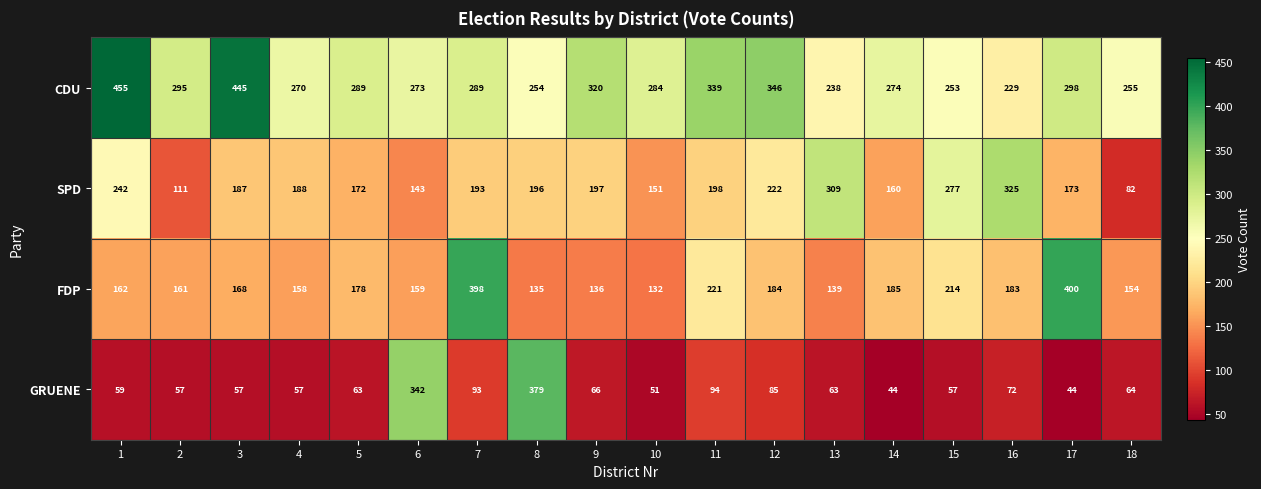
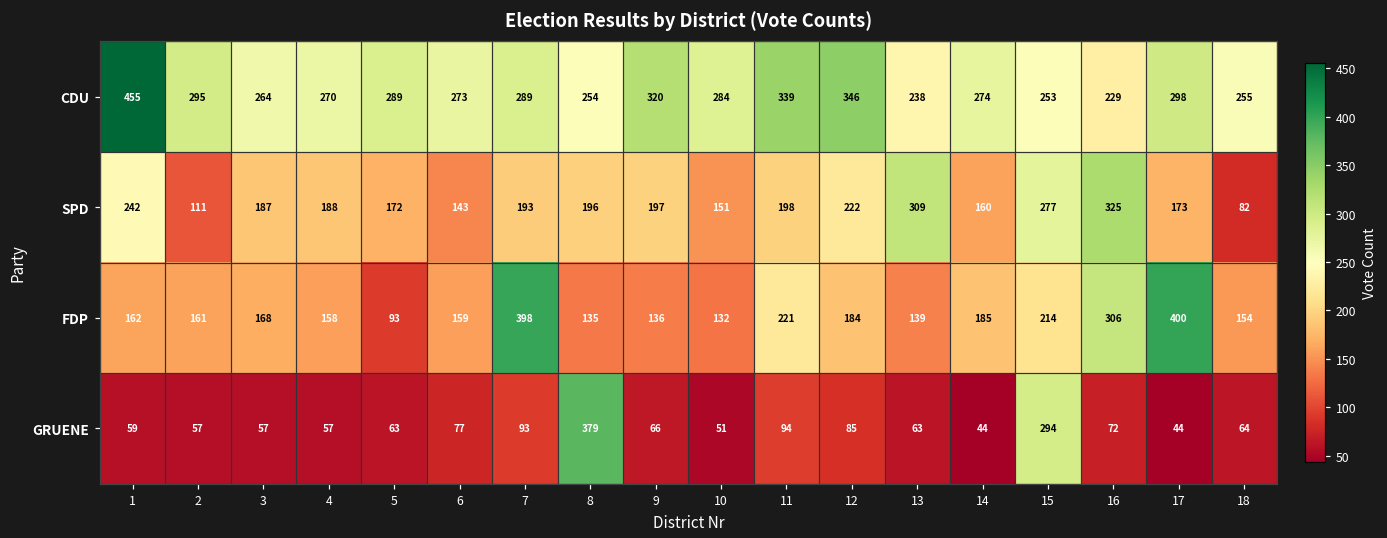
CDU, 3: 445 -> 264
FDP, 5: 178 -> 93
FDP, 16: 183 -> 306
GRUENE, 6: 342 -> 77
GRUENE, 15: 57 -> 294
